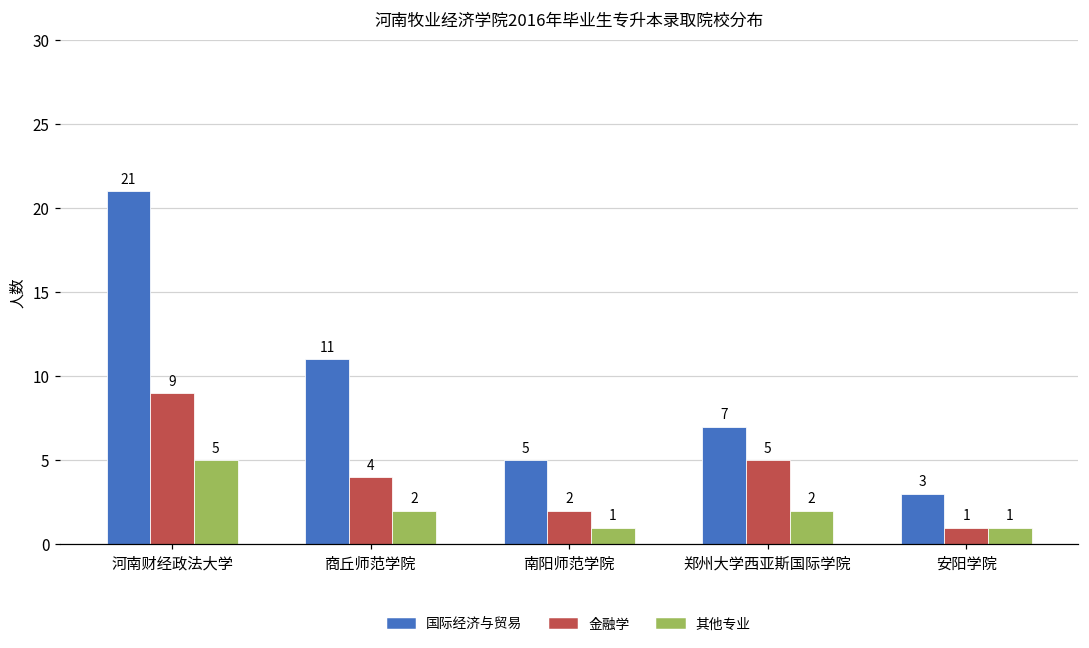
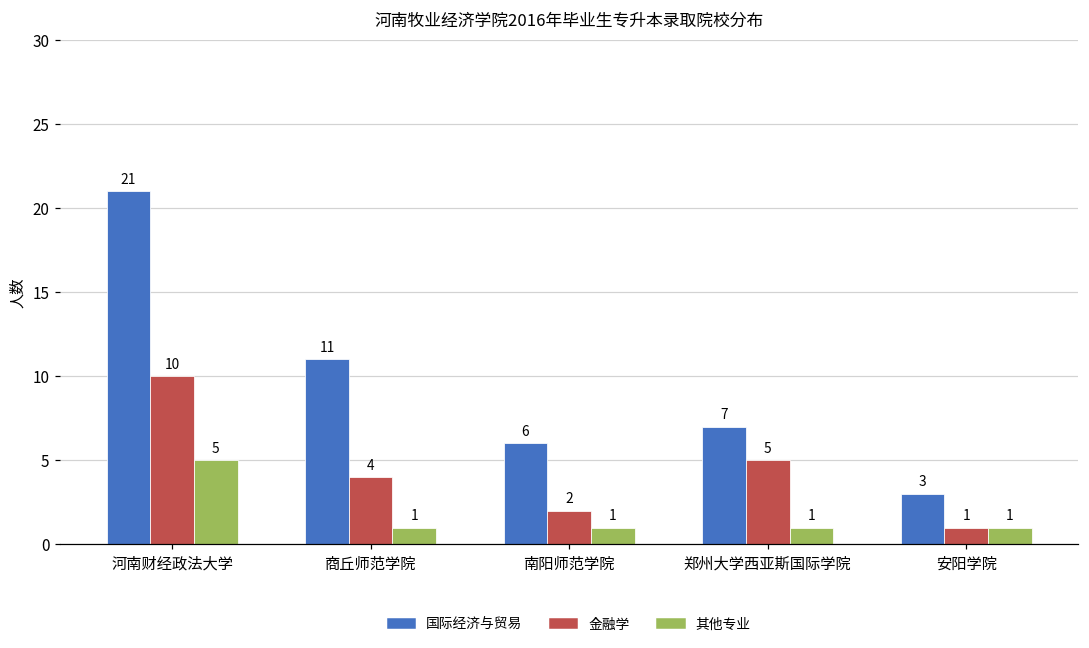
金融学, 河南财经政法大学: 9 -> 10
其他专业, 商丘师范学院: 2 -> 1
国际经济与贸易, 南阳师范学院: 5 -> 6
其他专业, 郑州大学西亚斯国际学院: 2 -> 1
